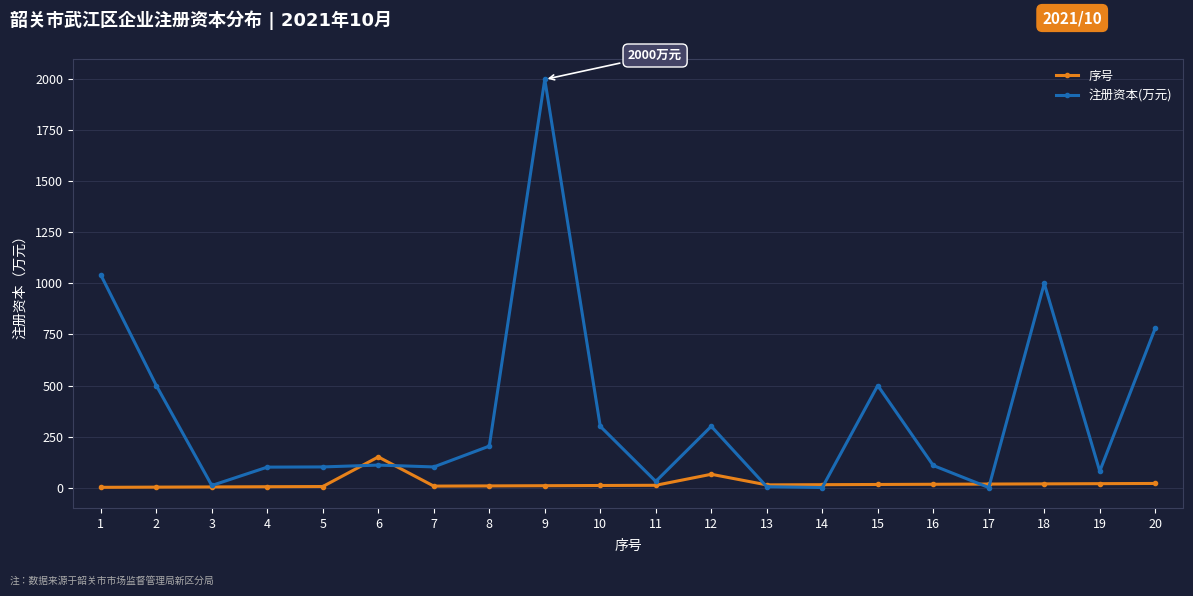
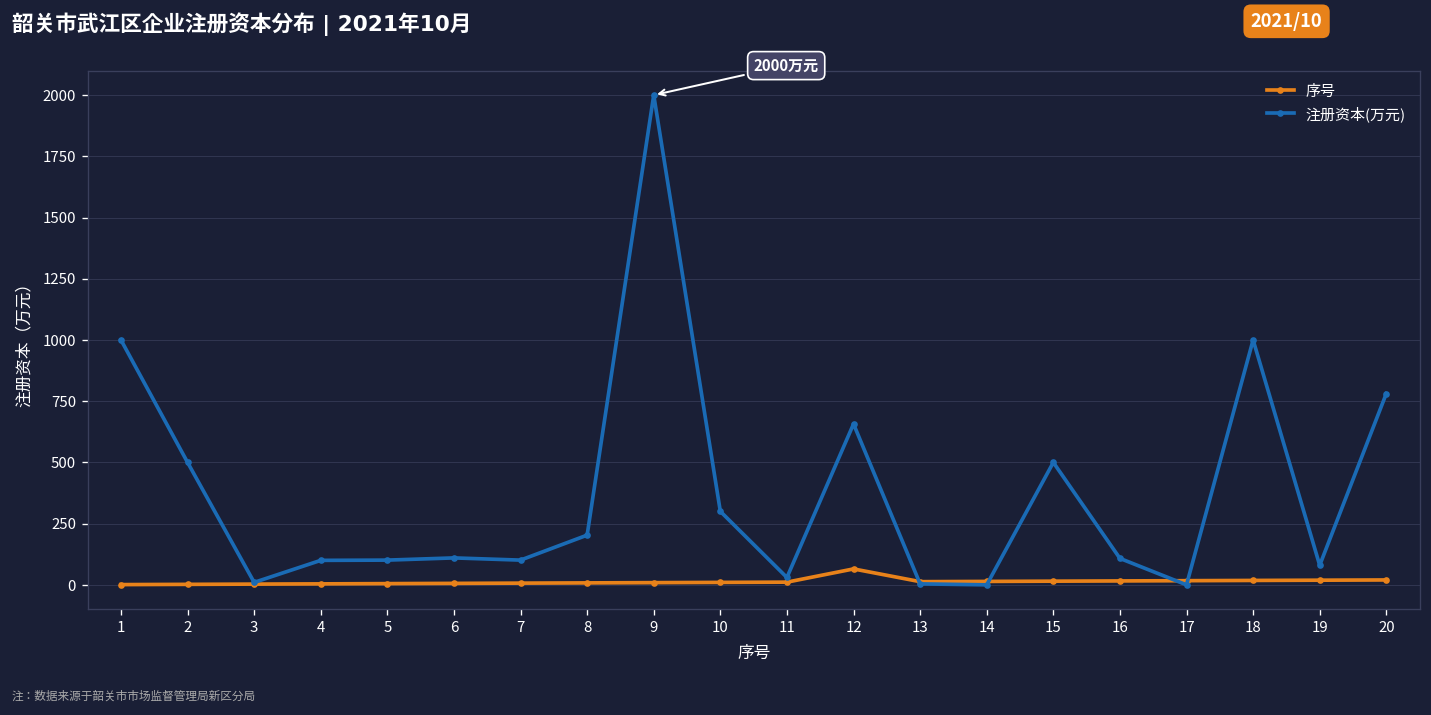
注册资本(万元), 1: 1040 -> 1000
序号, 6: 150 -> 10
注册资本(万元), 12: 300 -> 660
